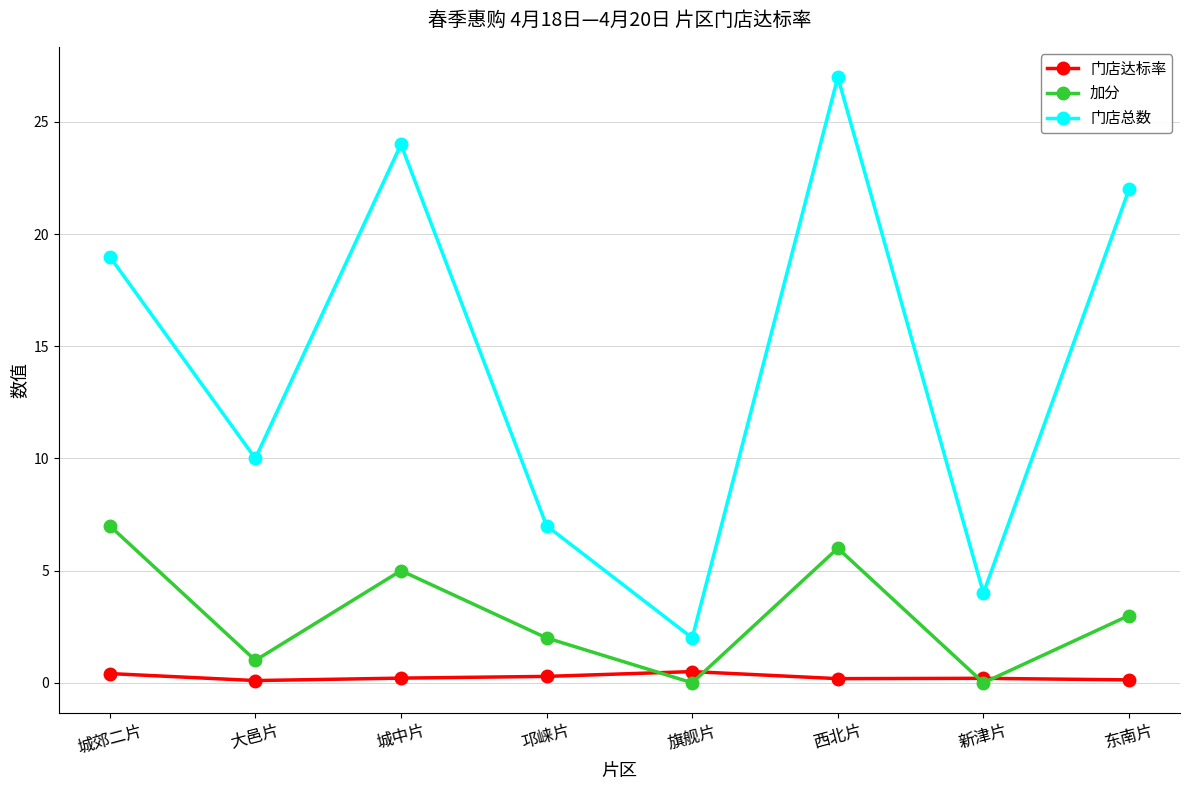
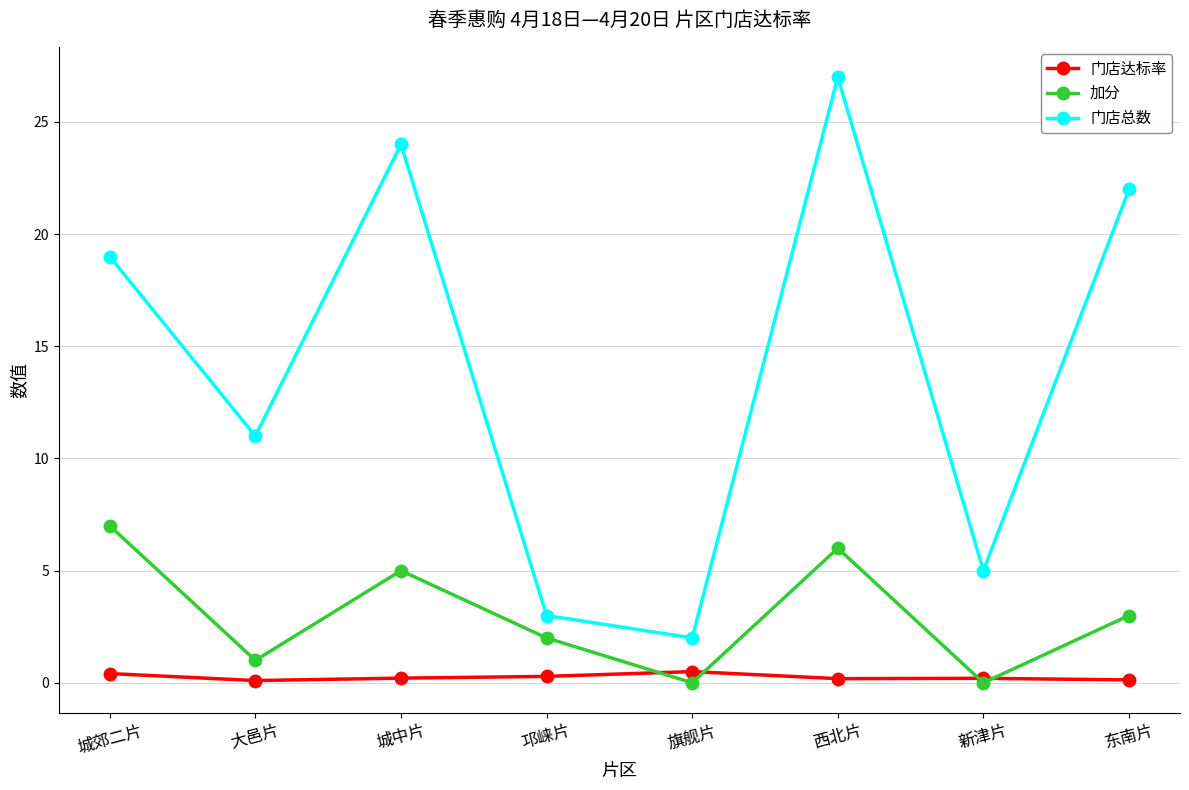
门店总数, 大邑片: 10 -> 11
门店总数, 邛崃片: 7 -> 3
门店总数, 新津片: 4 -> 5
